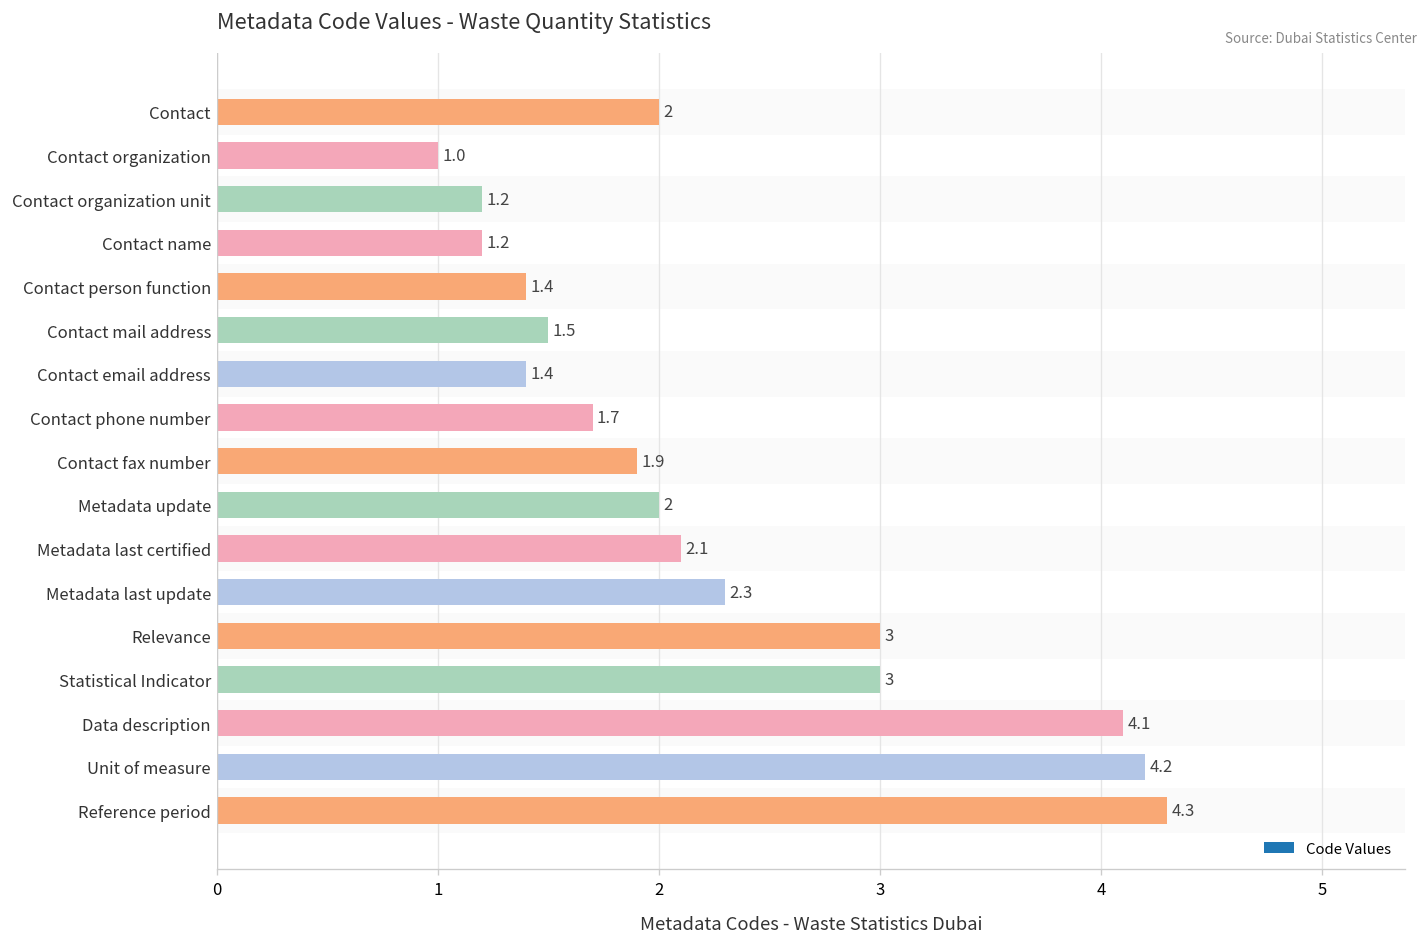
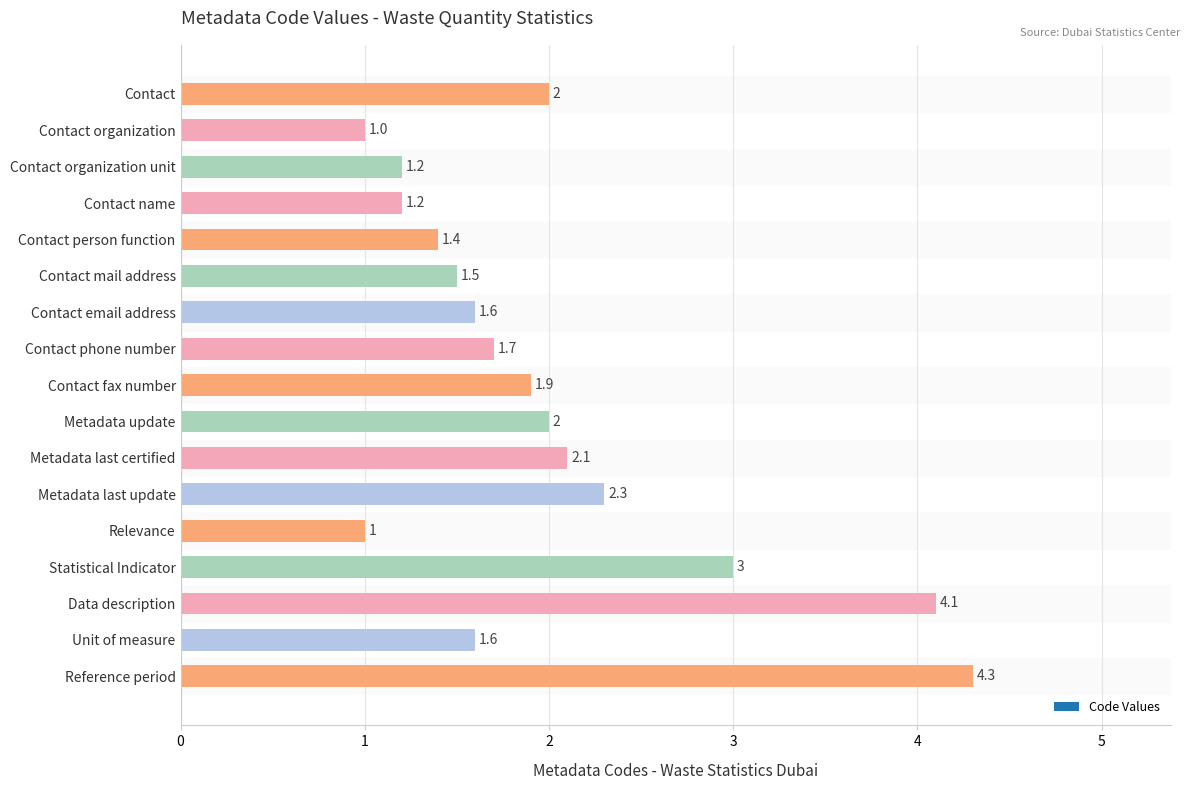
Contact email address: 1.4 -> 1.6
Relevance: 3 -> 1
Unit of measure: 4.2 -> 1.6
